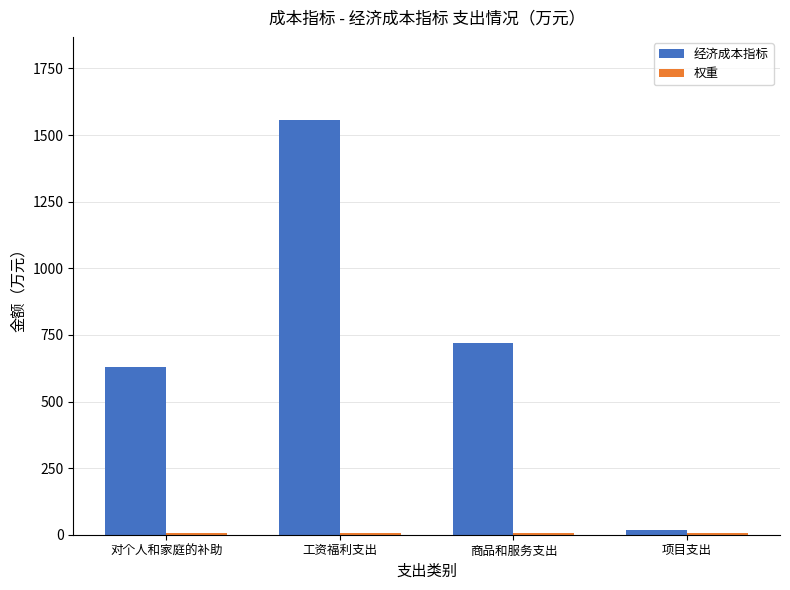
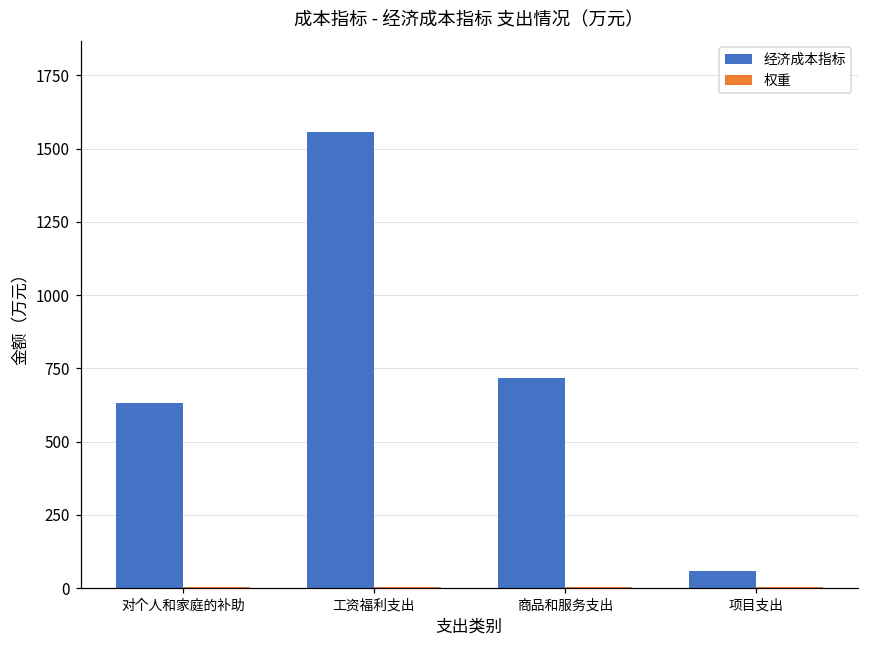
经济成本指标, 项目支出: 20 -> 60
